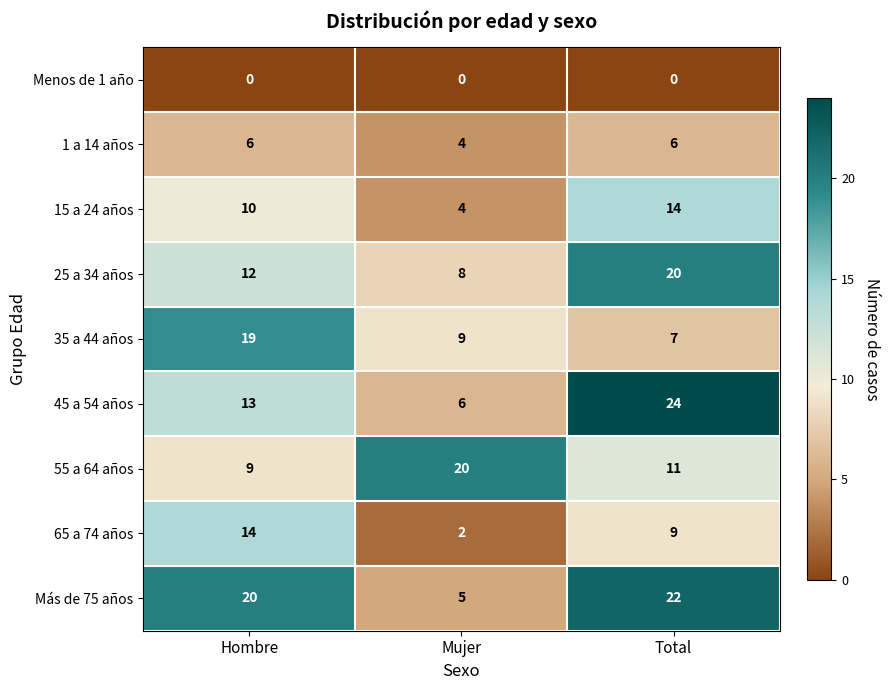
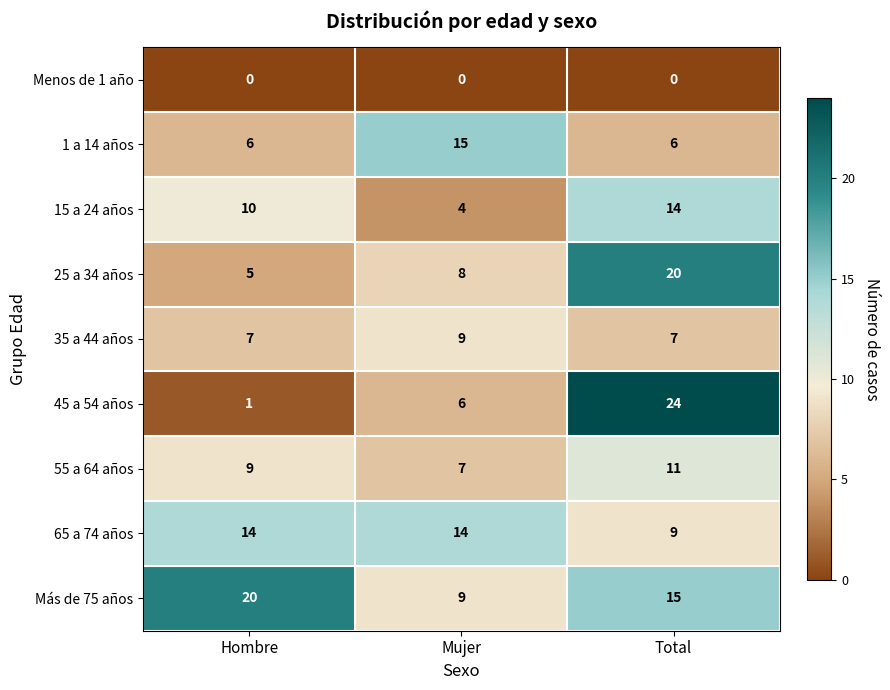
1 a 14 años, Mujer: 4 -> 15
25 a 34 años, Hombre: 12 -> 5
35 a 44 años, Hombre: 19 -> 7
45 a 54 años, Hombre: 13 -> 1
55 a 64 años, Mujer: 20 -> 7
65 a 74 años, Mujer: 2 -> 14
Más de 75 años, Mujer: 5 -> 9
Más de 75 años, Total: 22 -> 15
